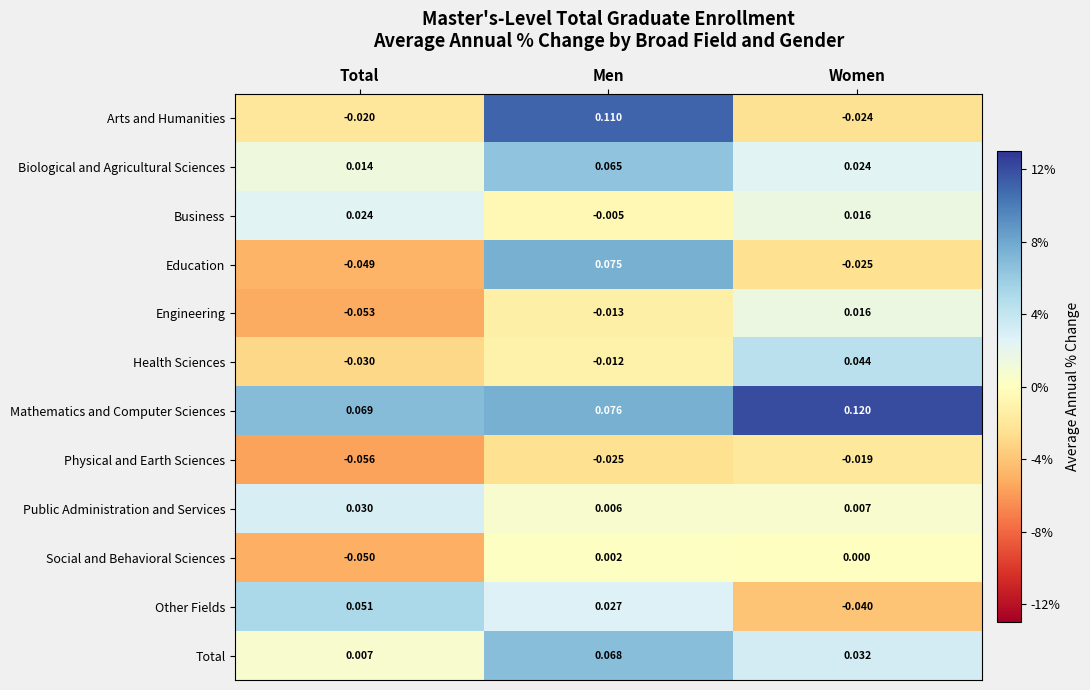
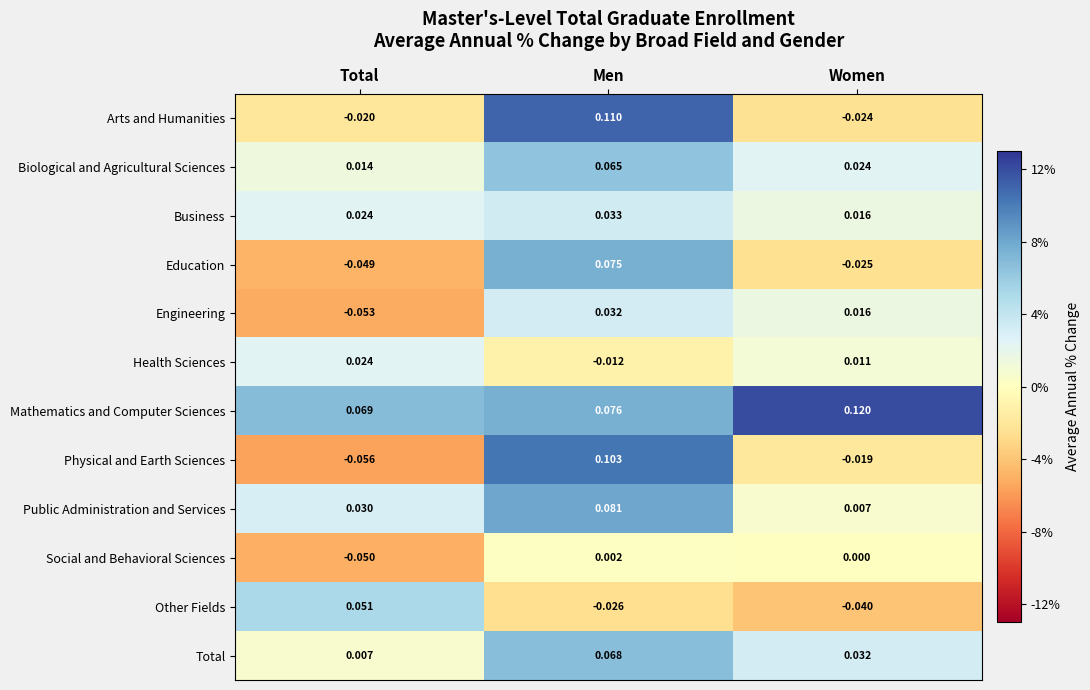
Business, Men: -0.005 -> 0.033
Engineering, Men: -0.013 -> 0.032
Health Sciences, Total: -0.030 -> 0.024
Health Sciences, Women: 0.044 -> 0.011
Physical and Earth Sciences, Men: -0.025 -> 0.103
Public Administration and Services, Men: 0.006 -> 0.081
Other Fields, Men: 0.027 -> -0.026
